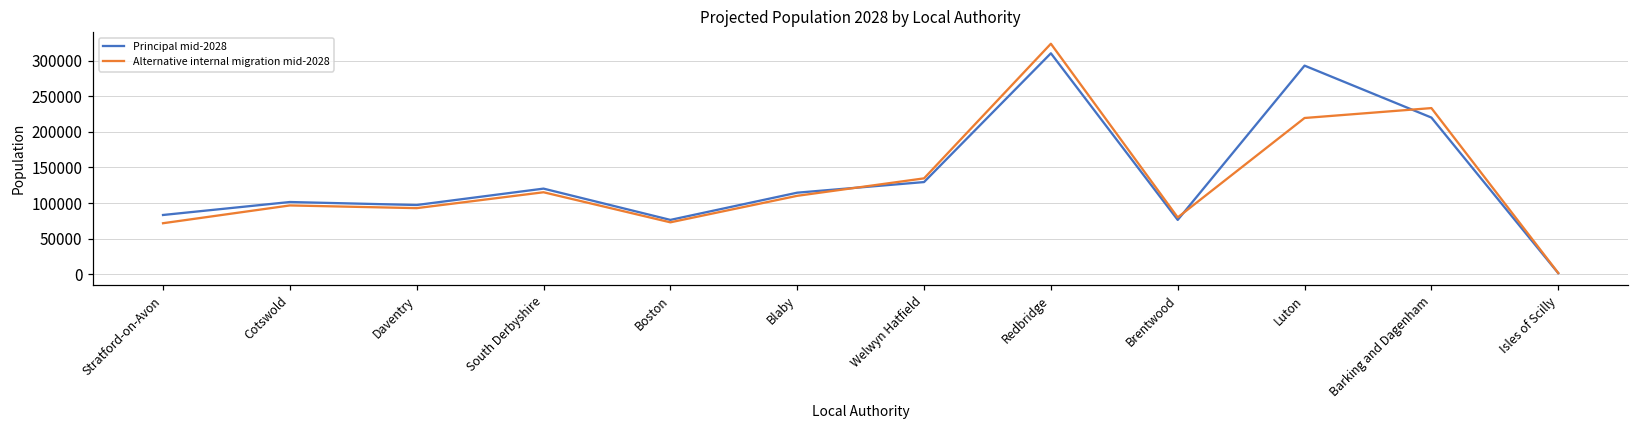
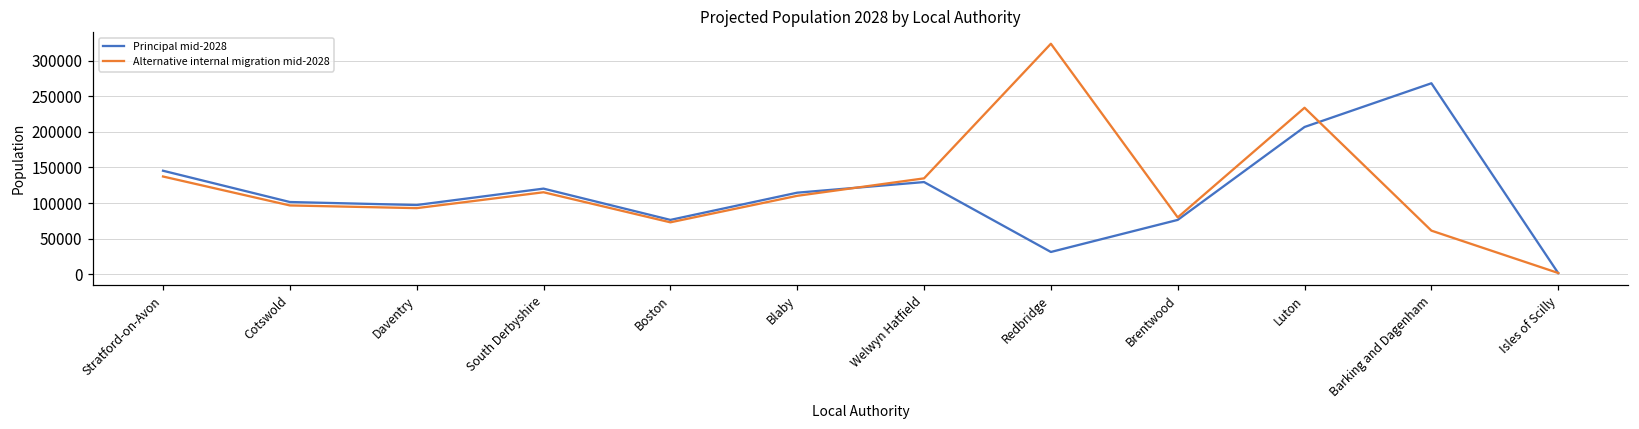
Principal mid-2028, Stratford-on-Avon: 80000 -> 150000
Alternative internal migration mid-2028, Stratford-on-Avon: 70000 -> 140000
Principal mid-2028, Redbridge: 310000 -> 30000
Principal mid-2028, Luton: 290000 -> 210000
Alternative internal migration mid-2028, Luton: 220000 -> 230000
Principal mid-2028, Barking and Dagenham: 220000 -> 270000
Alternative internal migration mid-2028, Barking and Dagenham: 230000 -> 60000
